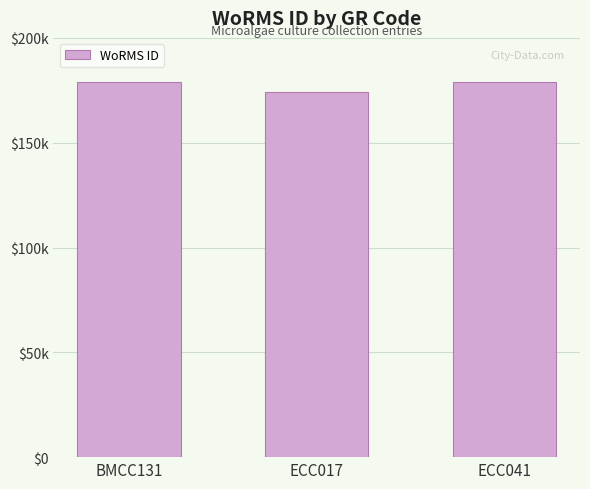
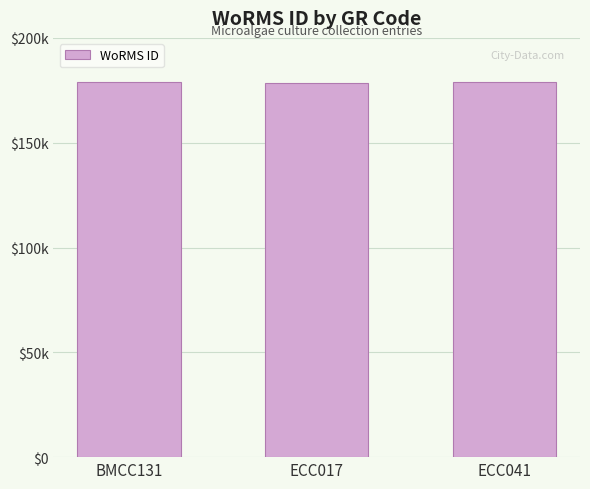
ECC017: $174000 -> $179000
